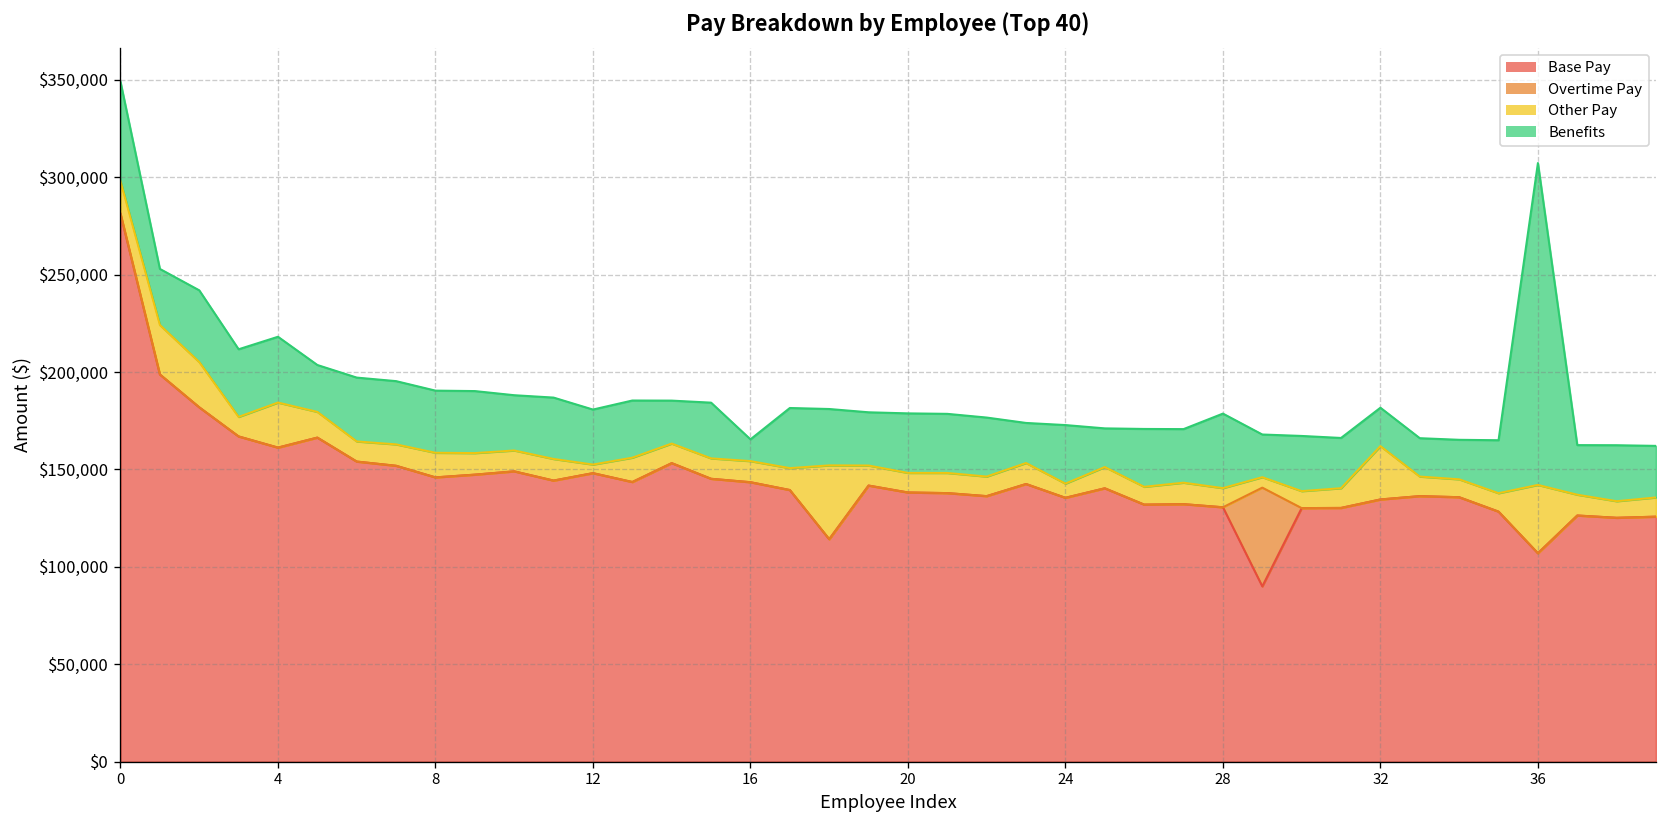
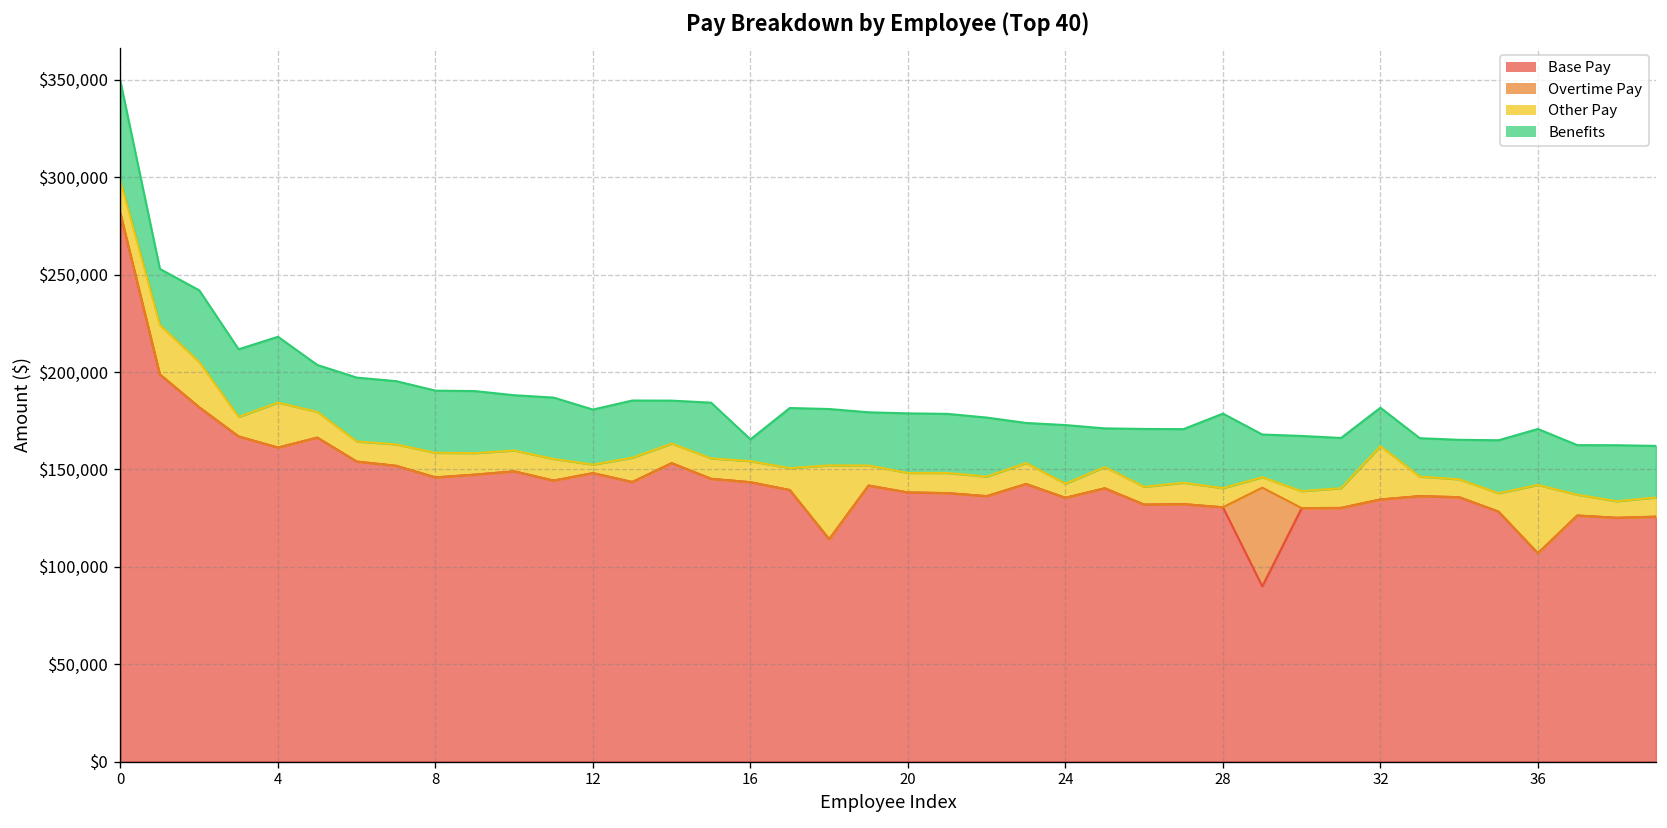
Benefits, 36: $165,000 -> $29,000
